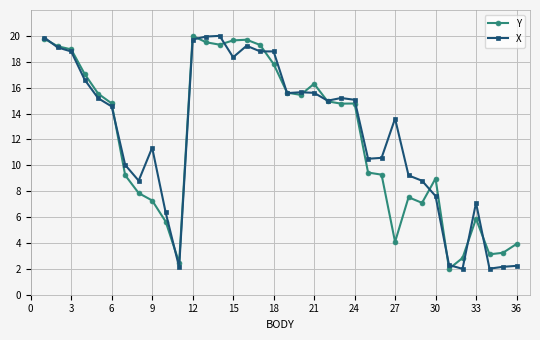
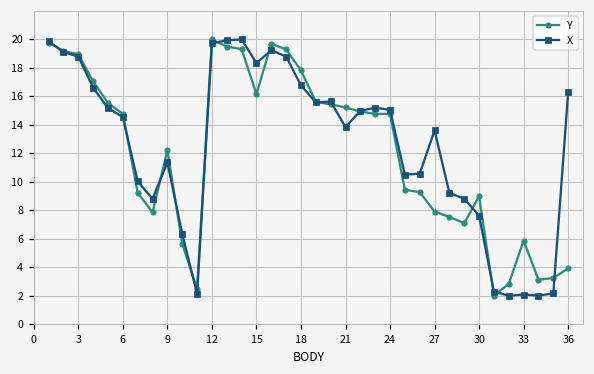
Y, 9: 7.3 -> 12.2
Y, 15: 19.7 -> 16.2
X, 18: 18.8 -> 16.8
Y, 21: 16.3 -> 15.2
X, 21: 15.6 -> 13.8
Y, 27: 4.1 -> 7.9
X, 33: 7.1 -> 2.1
X, 36: 2.2 -> 16.3
